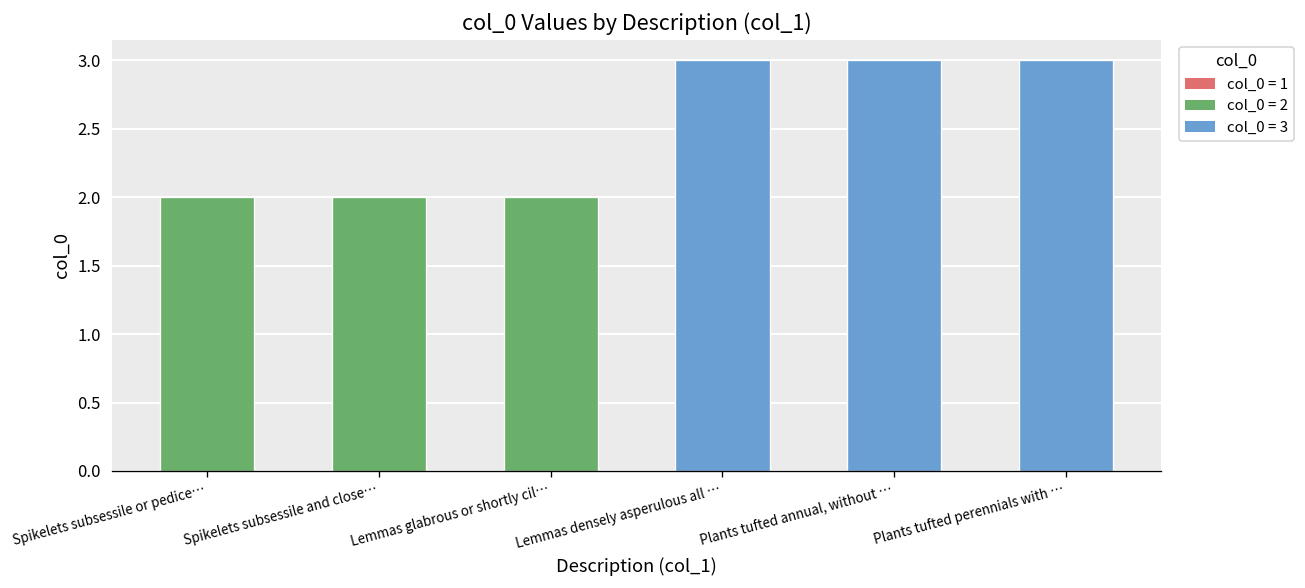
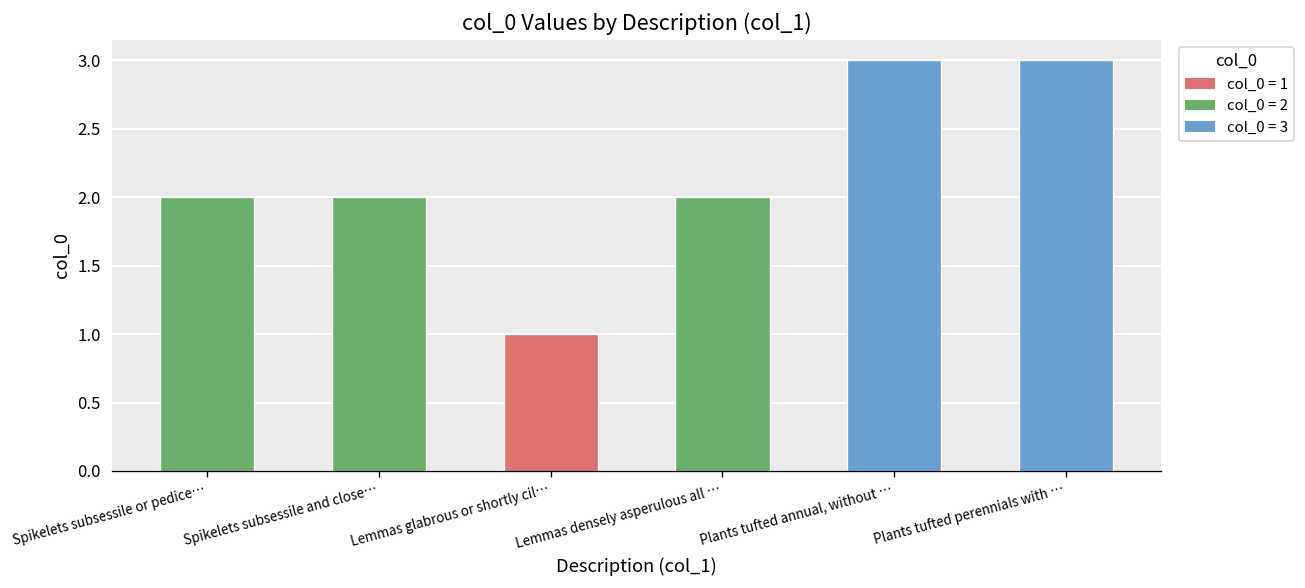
Lemmas glabrous or shortly cil…: 2 -> 1
Lemmas densely asperulous all …: 3 -> 2
